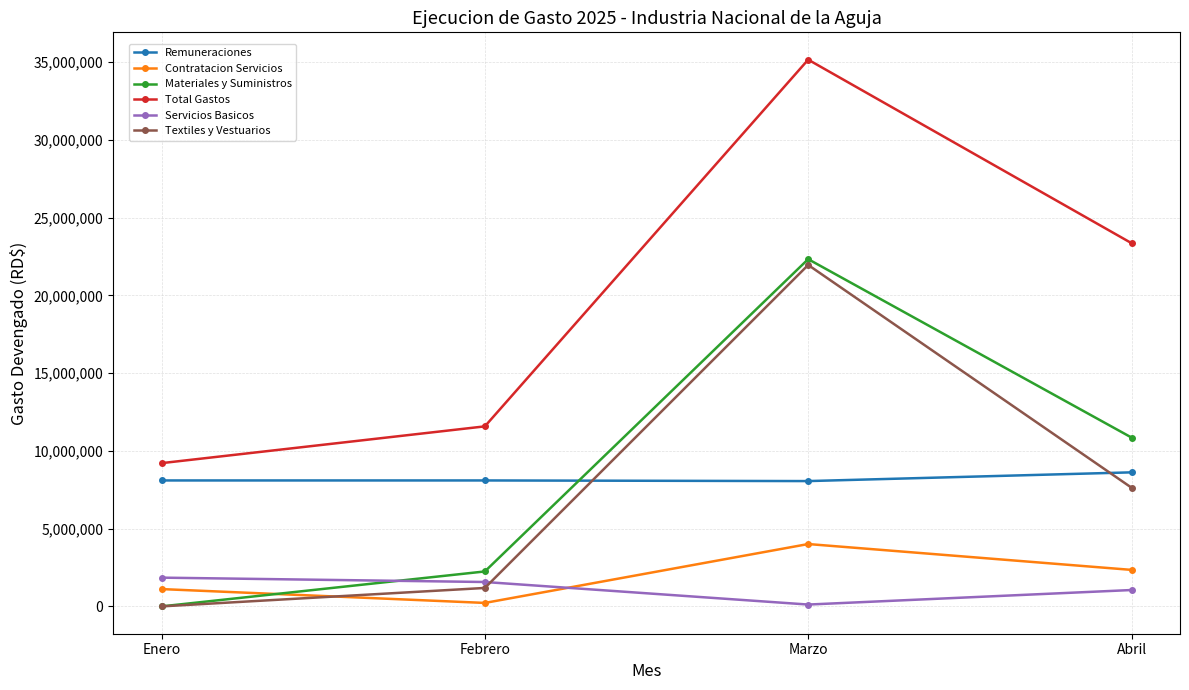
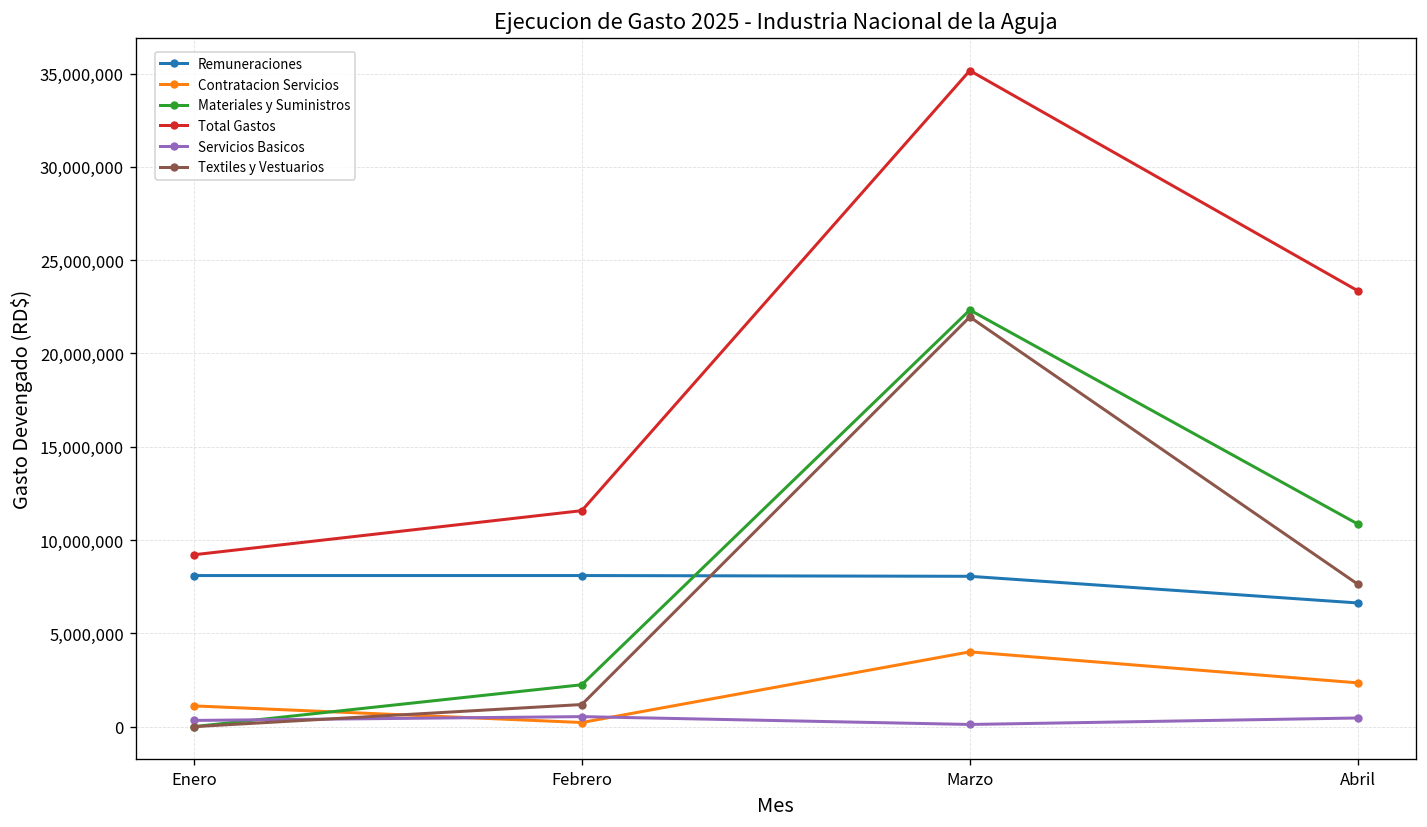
Servicios Basicos, Enero: 1,800,000 -> 300,000
Servicios Basicos, Febrero: 1,600,000 -> 500,000
Remuneraciones, Abril: 8,600,000 -> 6,600,000
Servicios Basicos, Abril: 1,100,000 -> 500,000
